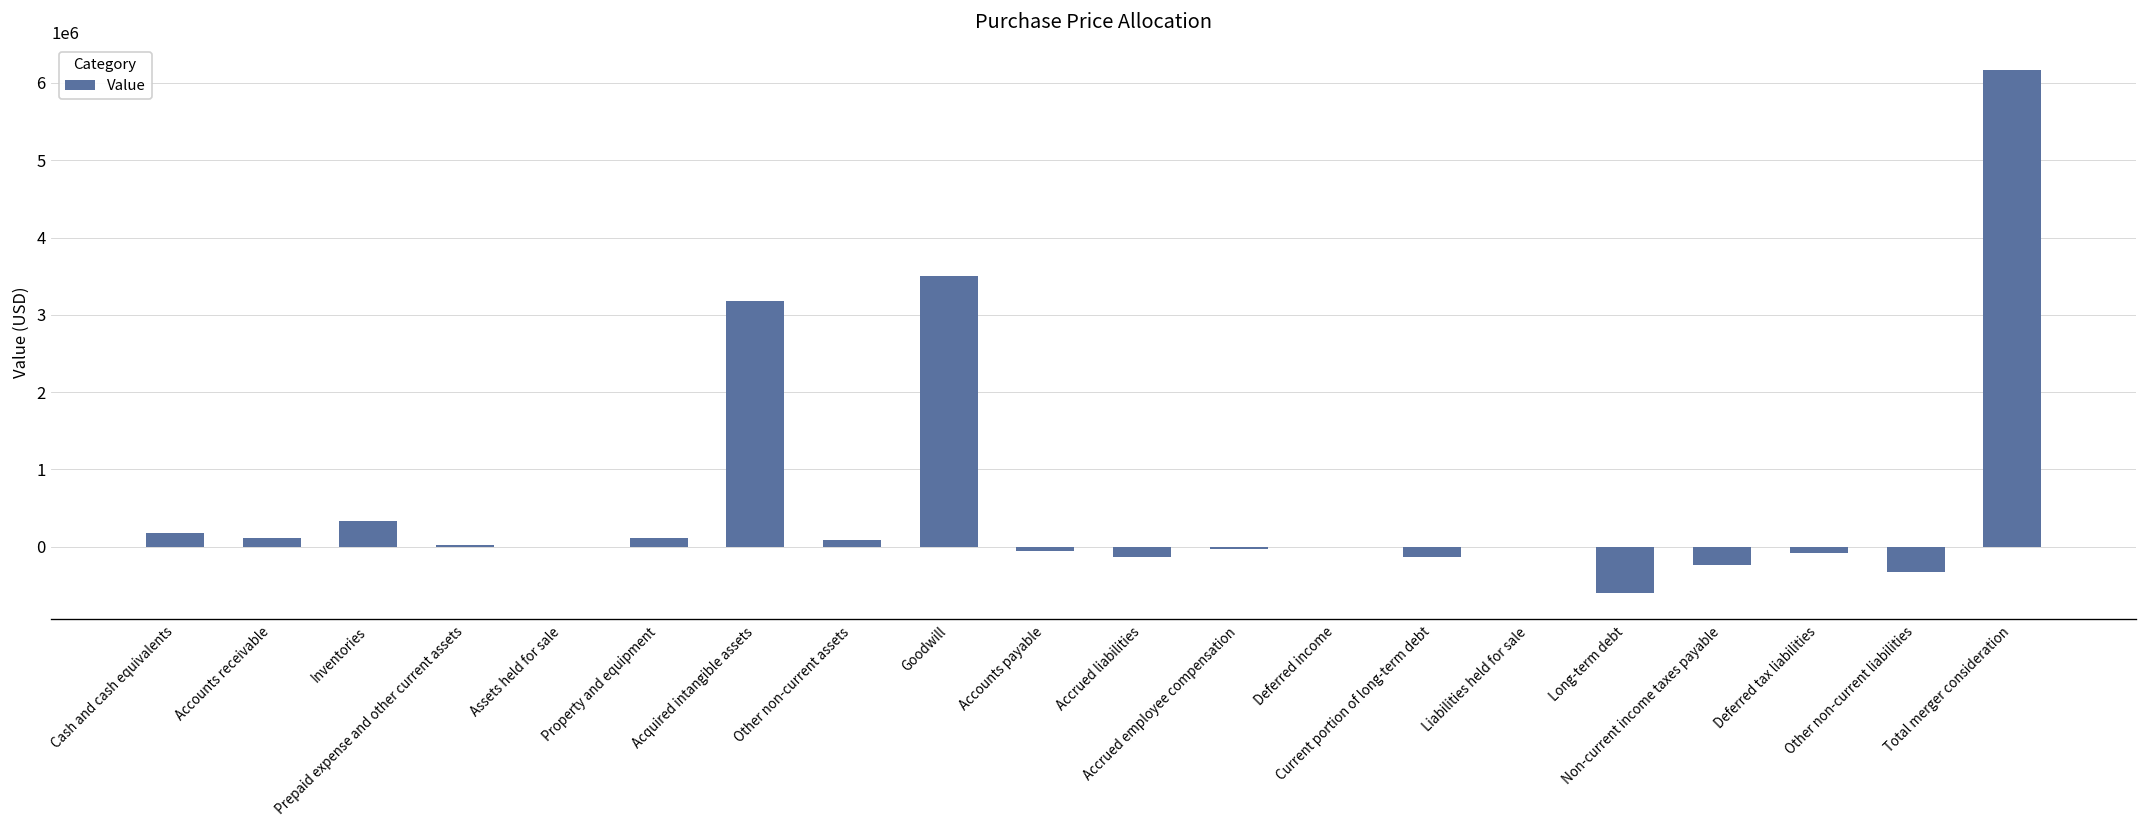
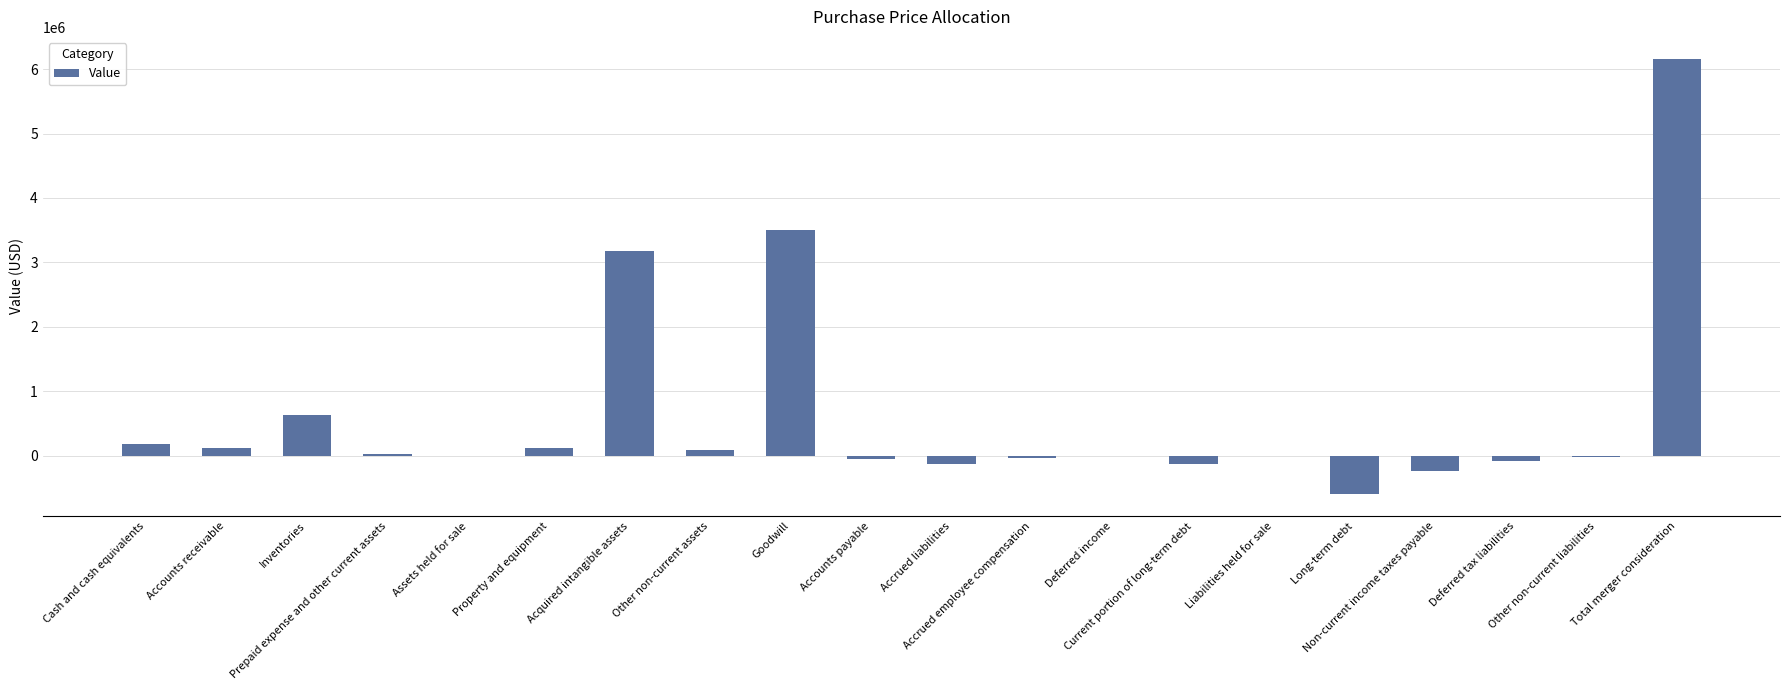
Inventories: 300000 -> 600000
Other non-current liabilities: -300000 -> 0
